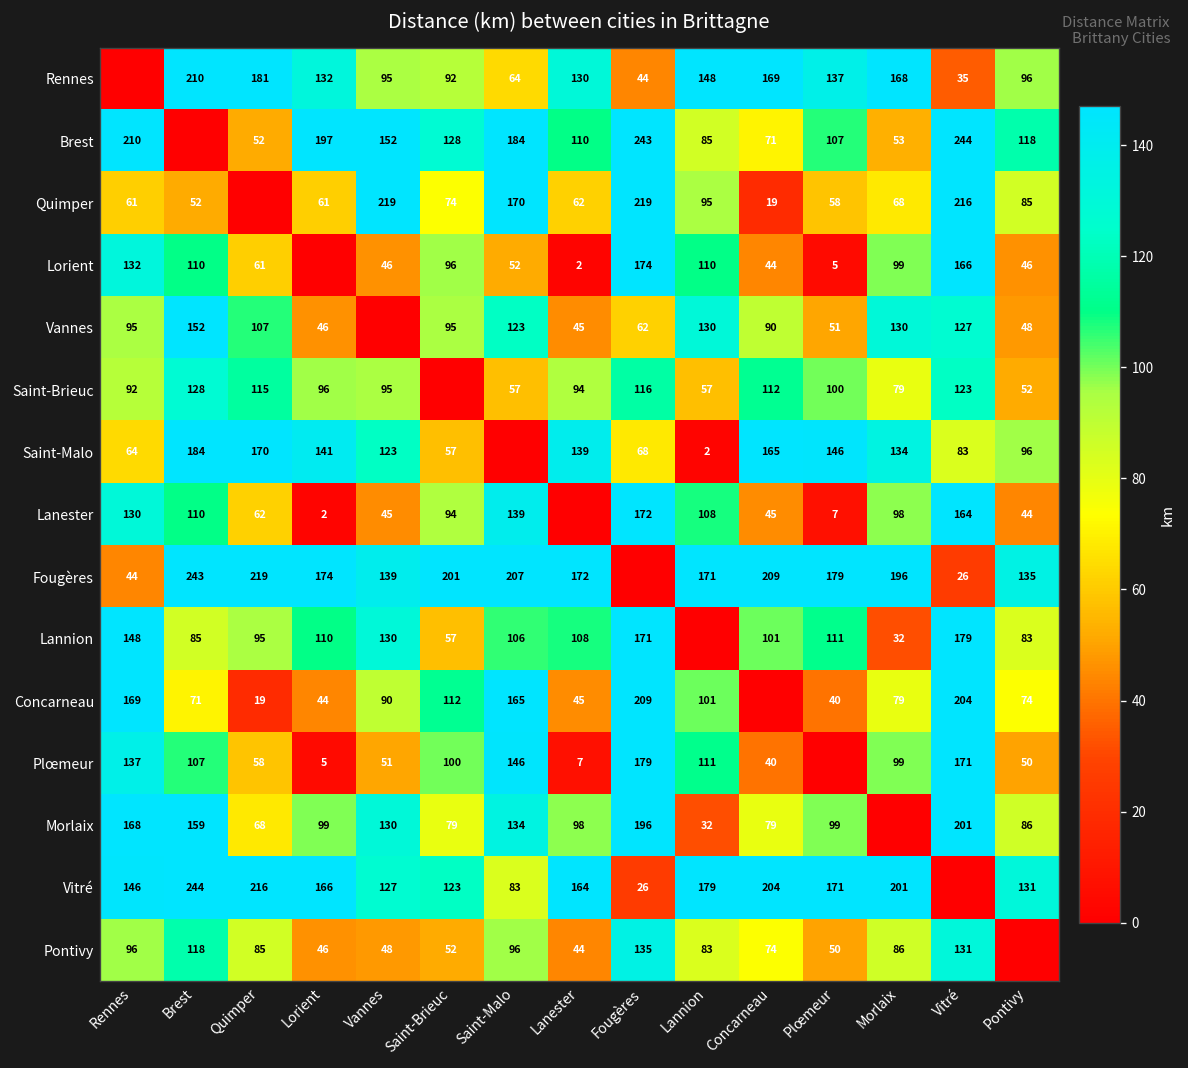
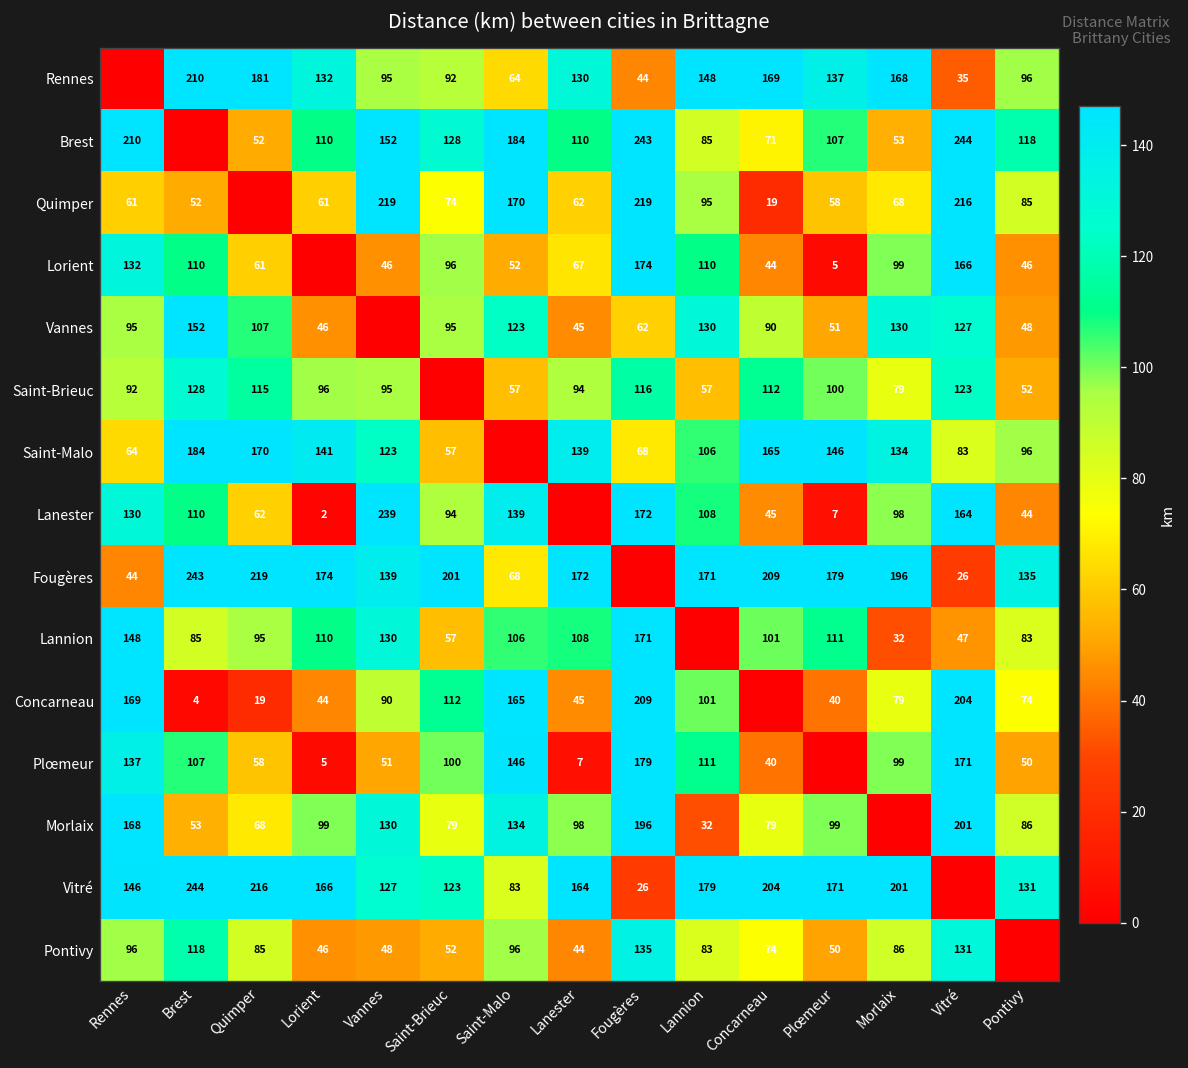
Brest, Lorient: 197 -> 110
Lorient, Lanester: 2 -> 67
Saint-Malo, Lannion: 2 -> 106
Lanester, Vannes: 45 -> 239
Fougères, Saint-Malo: 207 -> 68
Lannion, Vitré: 179 -> 47
Concarneau, Brest: 71 -> 4
Morlaix, Brest: 159 -> 53
